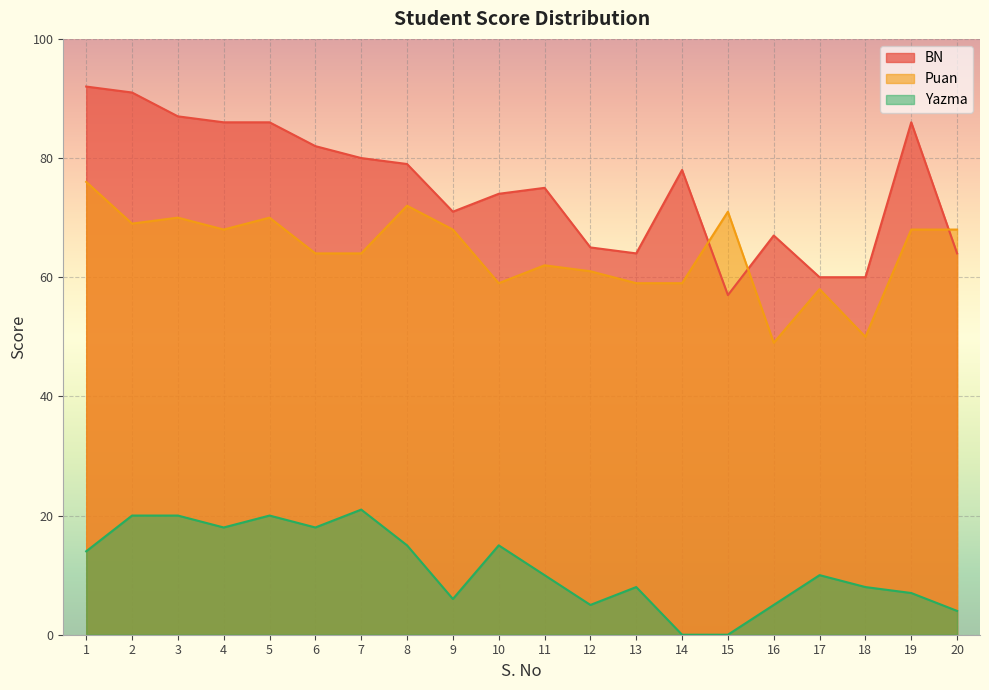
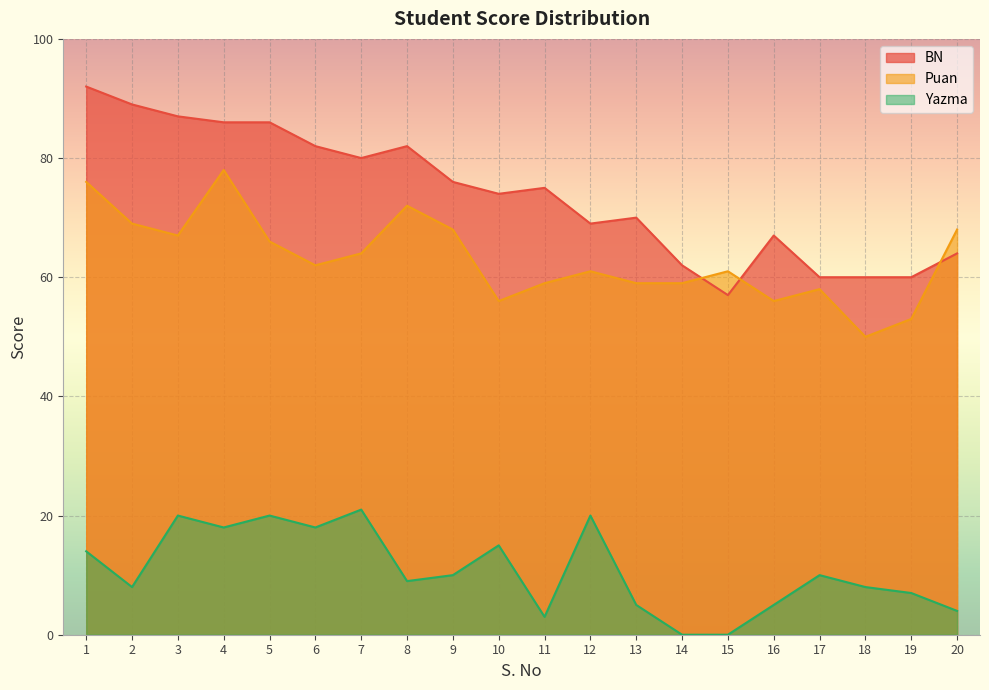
BN, 2: 91 -> 89
Yazma, 2: 20 -> 8
Puan, 3: 70 -> 67
Puan, 4: 68 -> 78
Puan, 5: 70 -> 66
Puan, 6: 64 -> 62
BN, 8: 79 -> 82
Yazma, 8: 15 -> 9
BN, 9: 71 -> 76
Yazma, 9: 6 -> 10
Puan, 10: 59 -> 56
Puan, 11: 62 -> 59
Yazma, 11: 10 -> 3
BN, 12: 65 -> 69
Yazma, 12: 5 -> 20
BN, 13: 64 -> 70
Yazma, 13: 8 -> 5
BN, 14: 78 -> 62
Puan, 15: 71 -> 61
Puan, 16: 49 -> 56
BN, 19: 86 -> 60
Puan, 19: 68 -> 53
